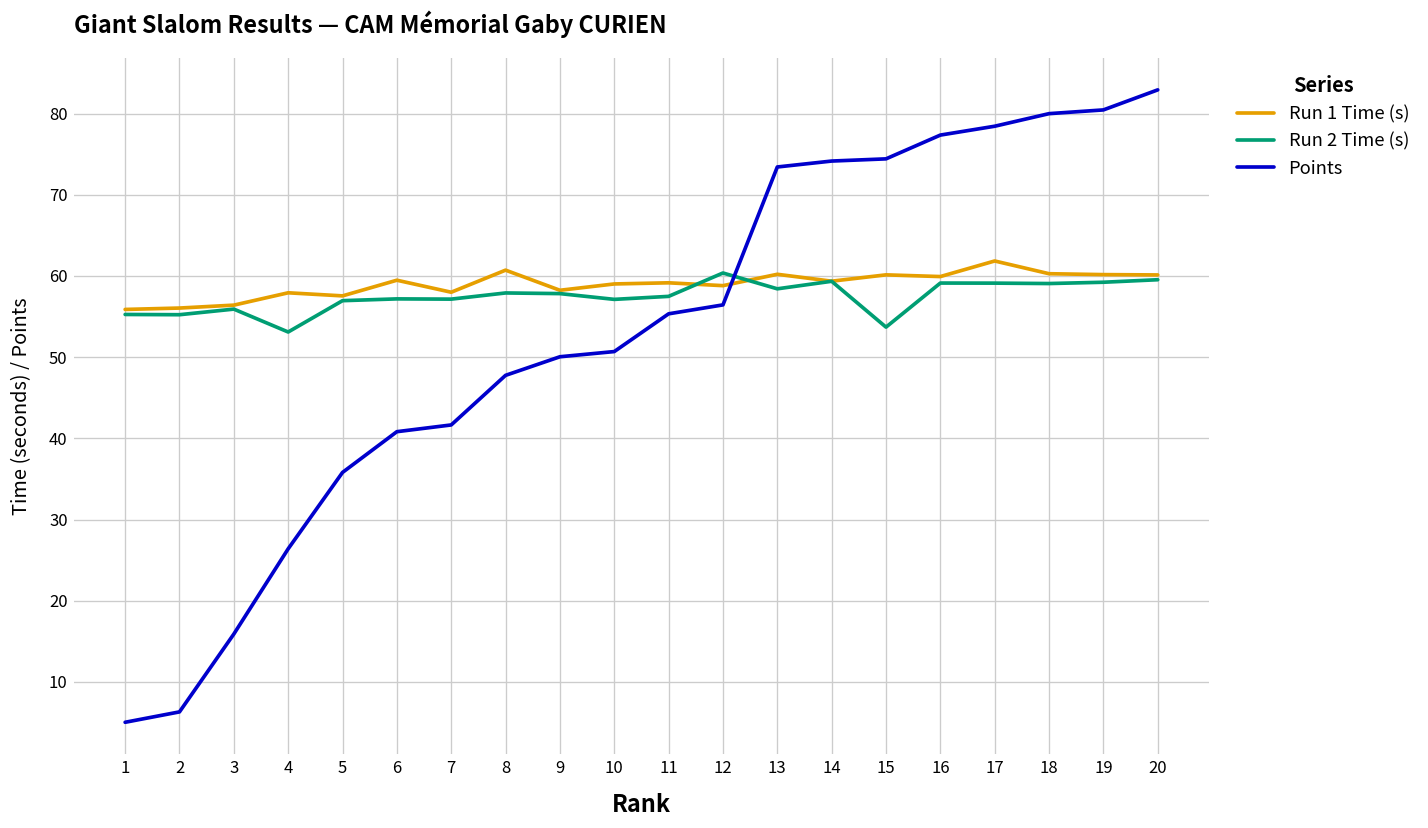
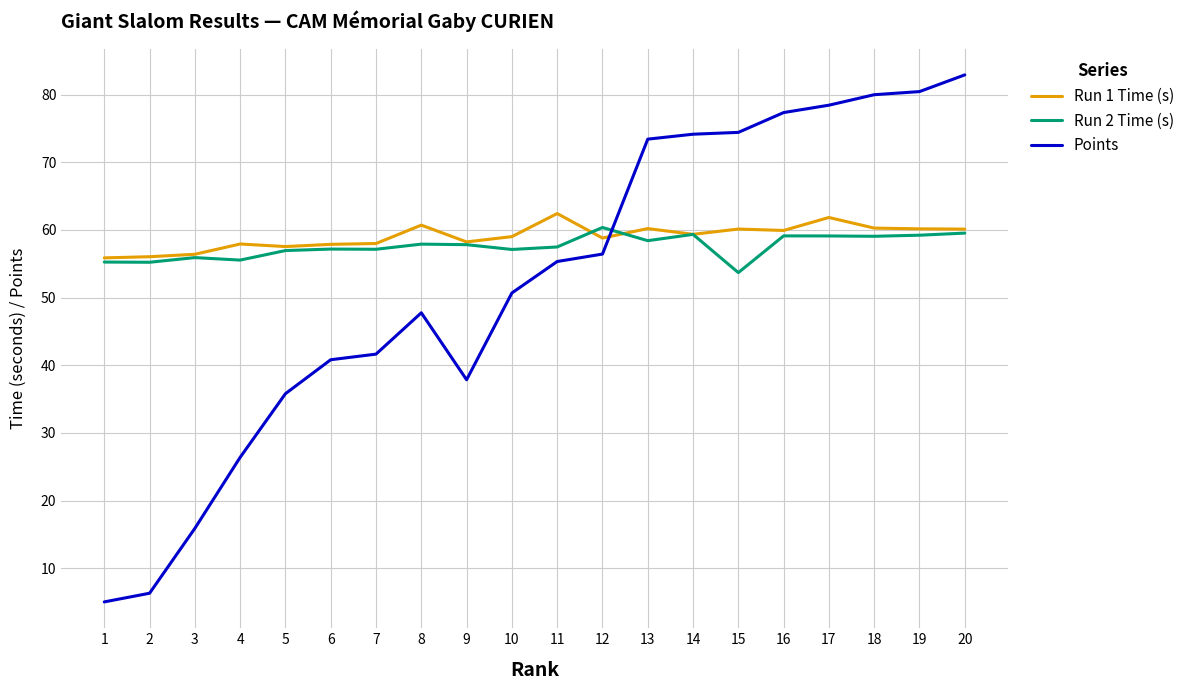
Run 2 Time (s), 4: 53 -> 56
Run 1 Time (s), 6: 59 -> 58
Points, 9: 50 -> 38
Run 1 Time (s), 11: 59 -> 62
